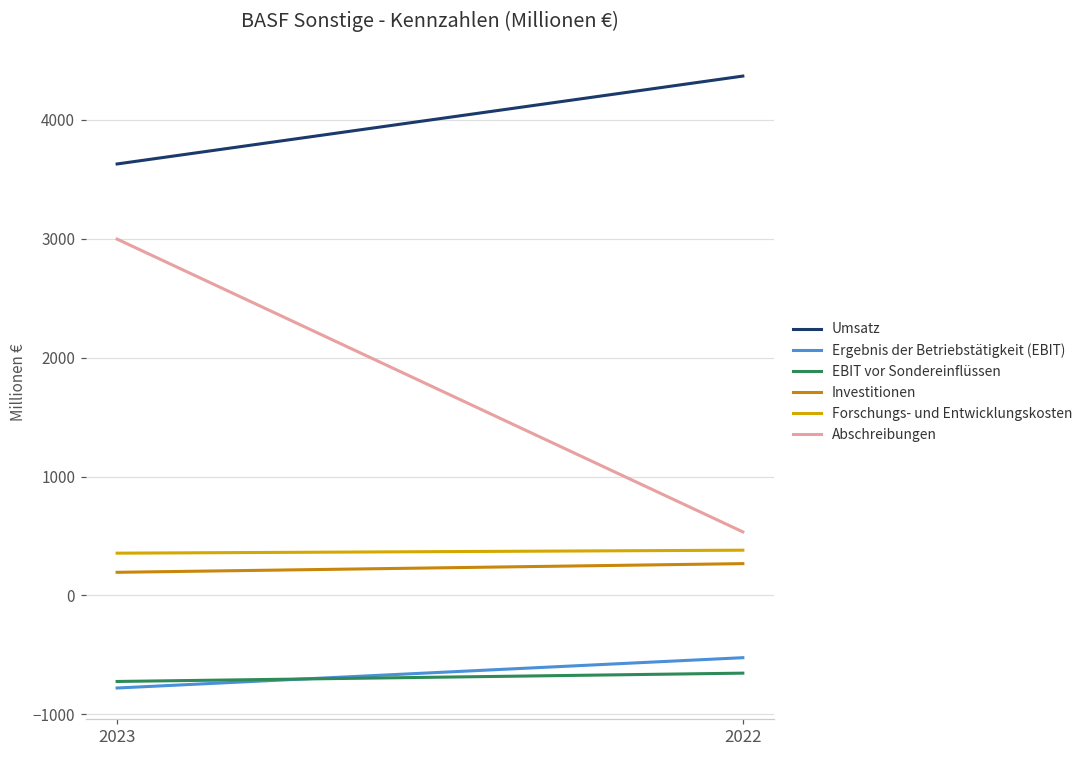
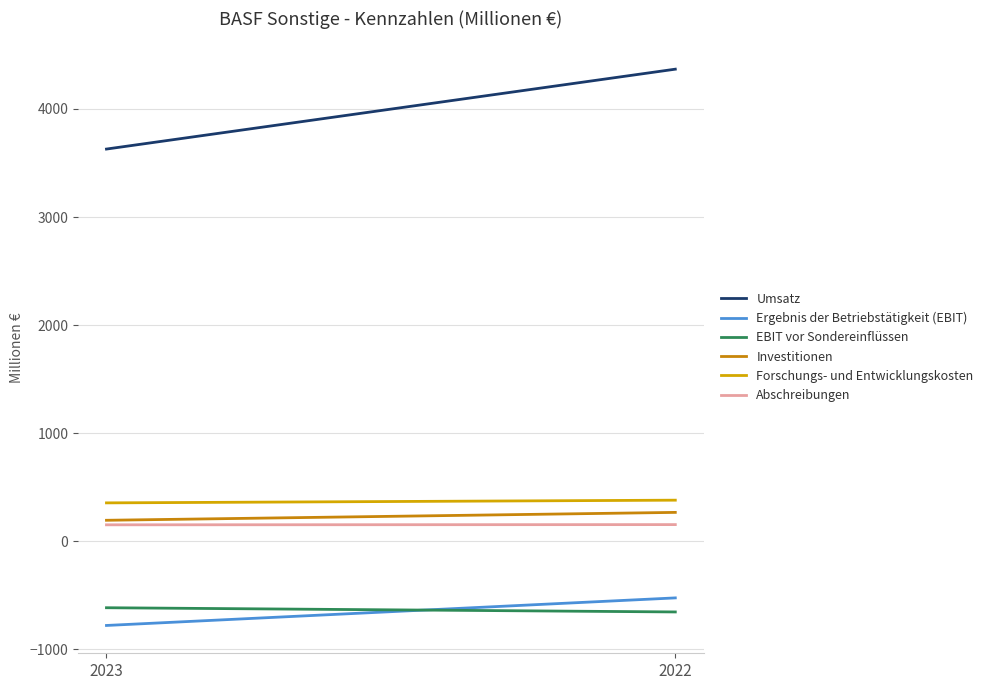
EBIT vor Sondereinflüssen, 2023: -720 -> -610
Abschreibungen, 2023: 3000 -> 150
Abschreibungen, 2022: 540 -> 160
